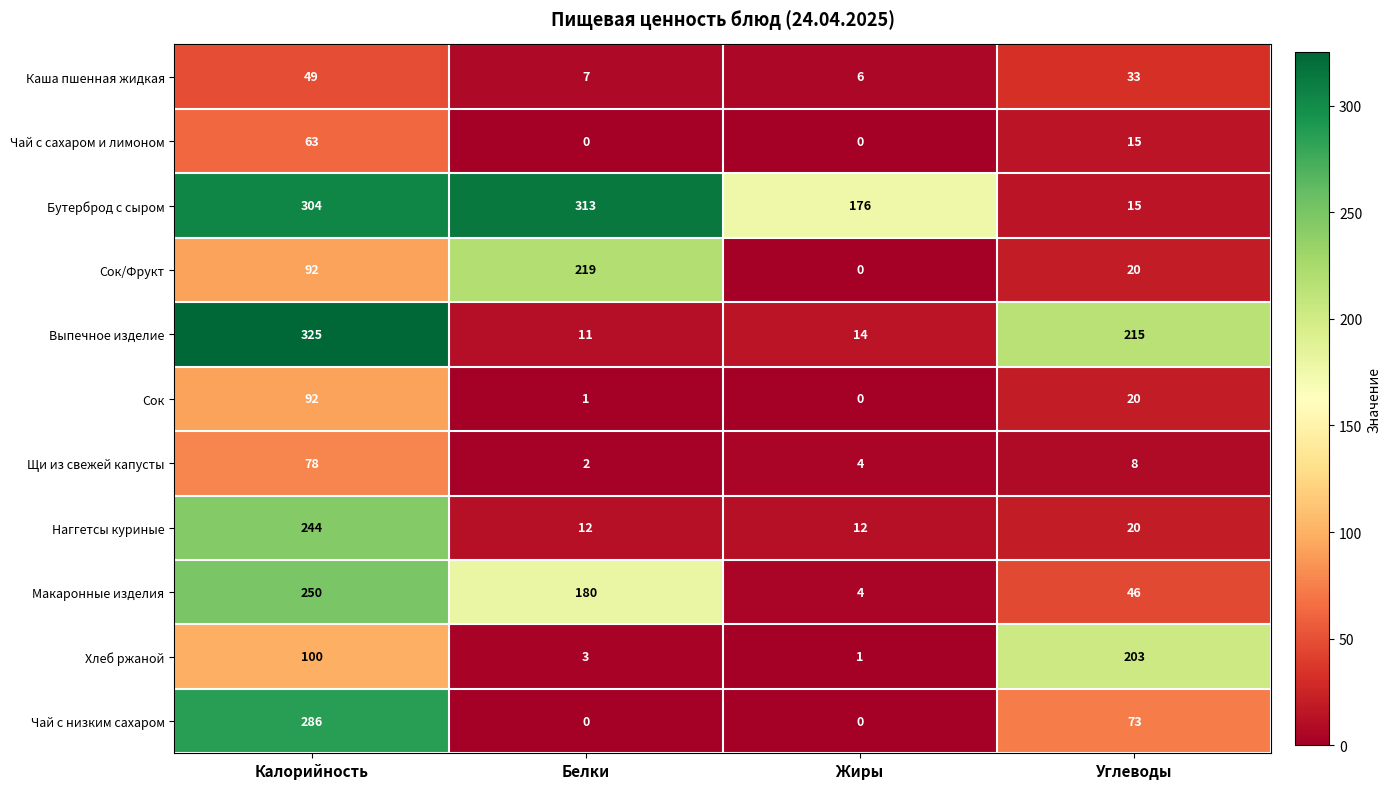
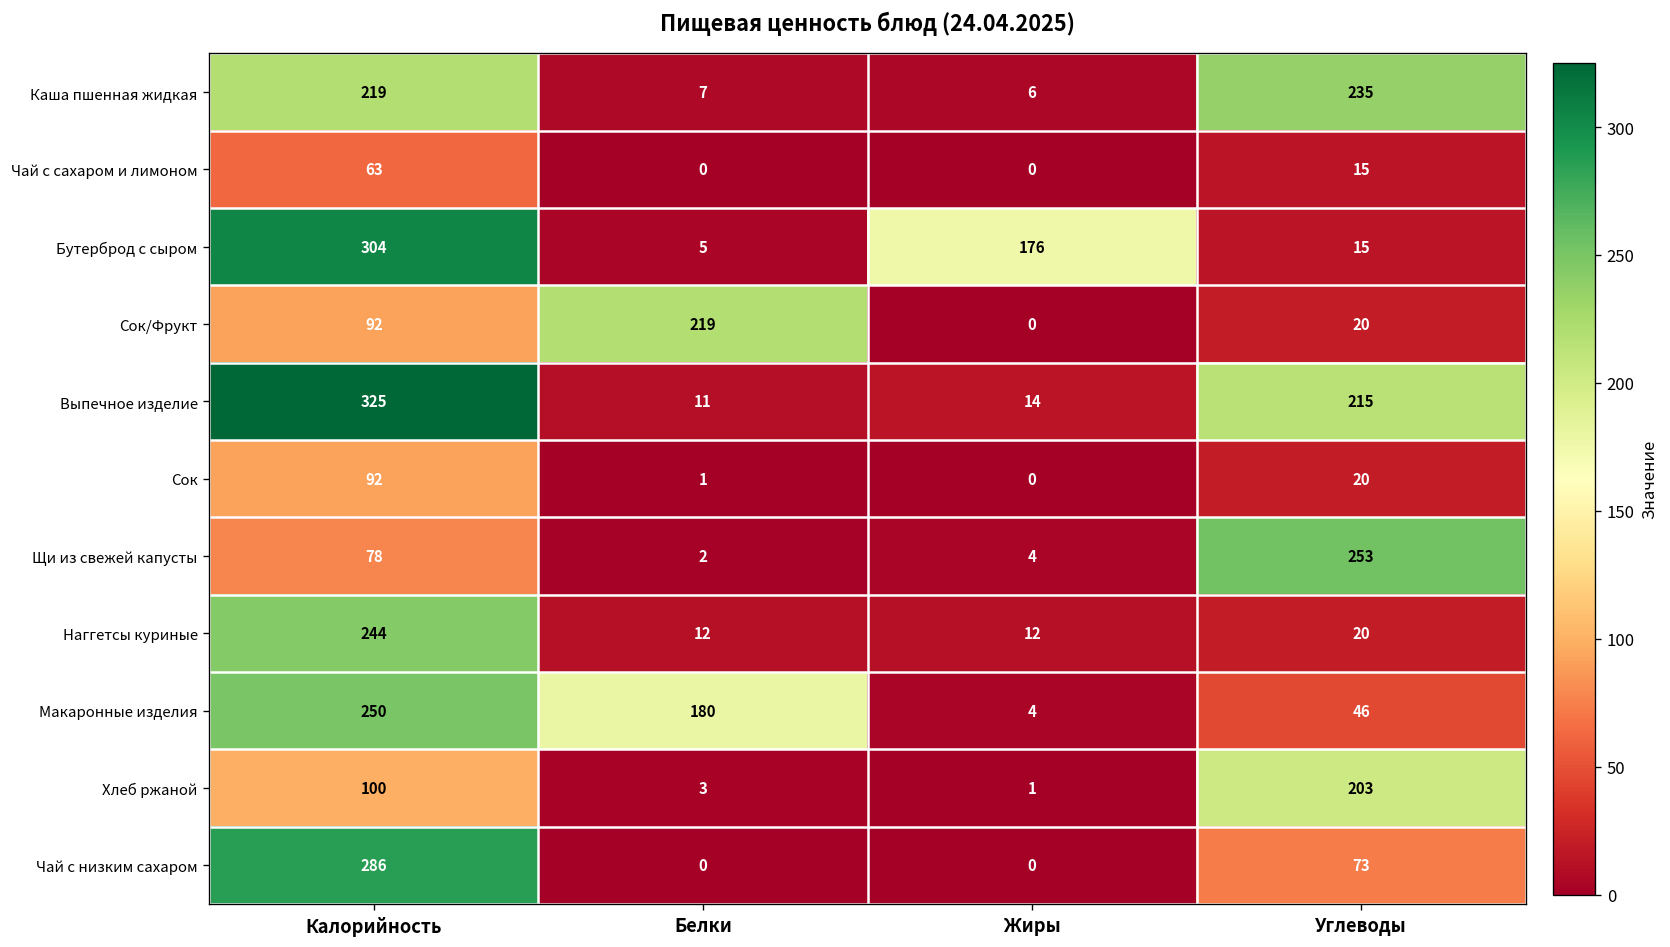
Каша пшенная жидкая, Калорийность: 49 -> 219
Каша пшенная жидкая, Углеводы: 33 -> 235
Бутерброд с сыром, Белки: 313 -> 5
Щи из свежей капусты, Углеводы: 8 -> 253
